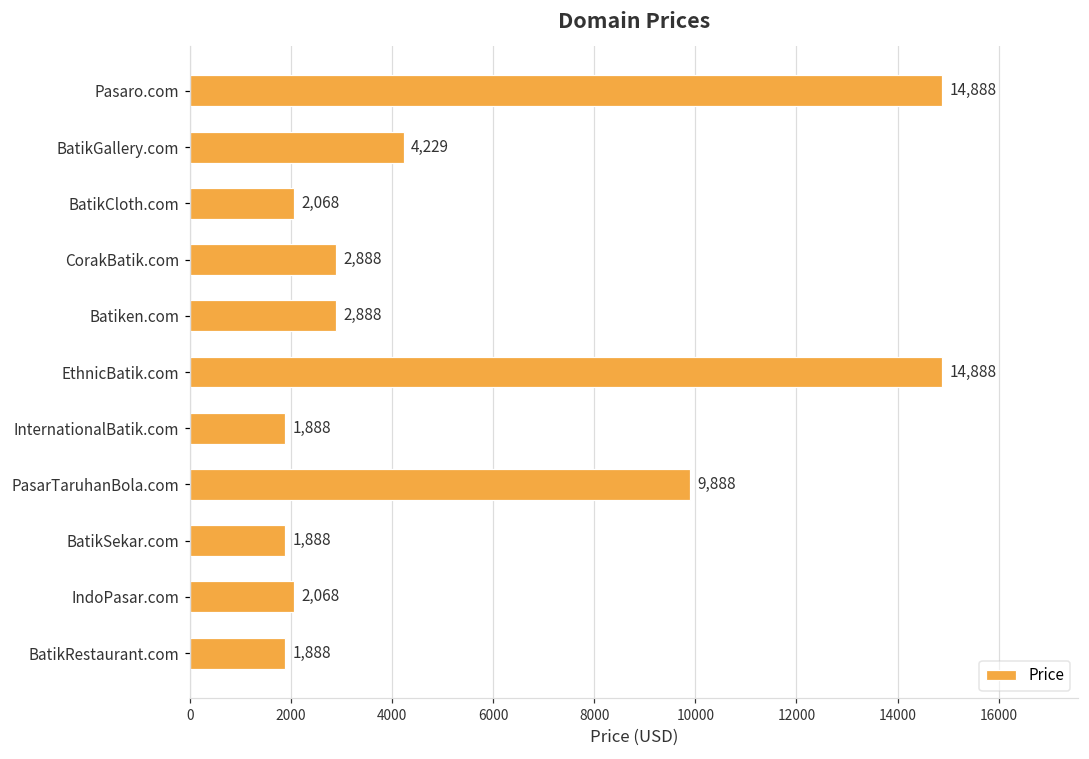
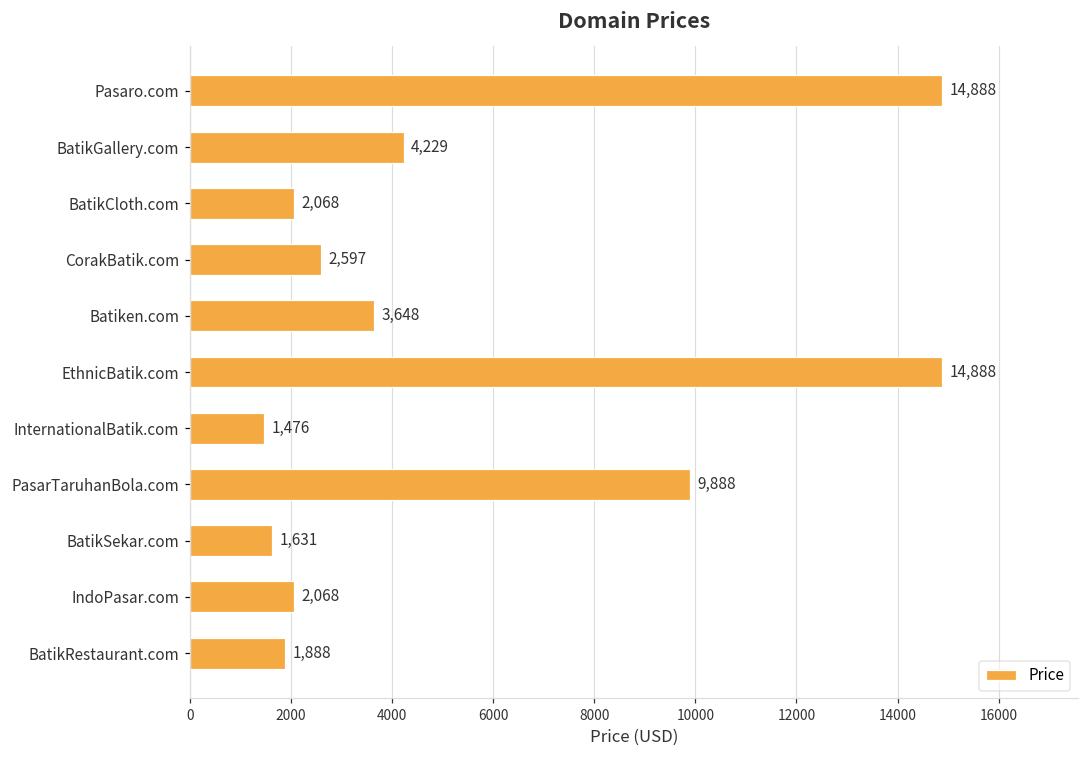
CorakBatik.com: 2,888 -> 2,597
Batiken.com: 2,888 -> 3,648
InternationalBatik.com: 1,888 -> 1,476
BatikSekar.com: 1,888 -> 1,631
